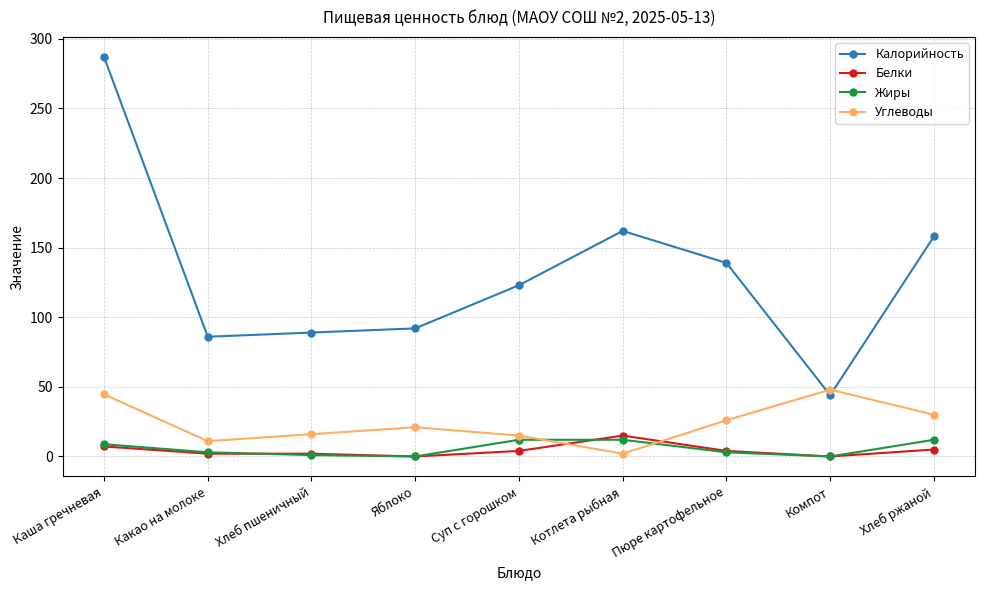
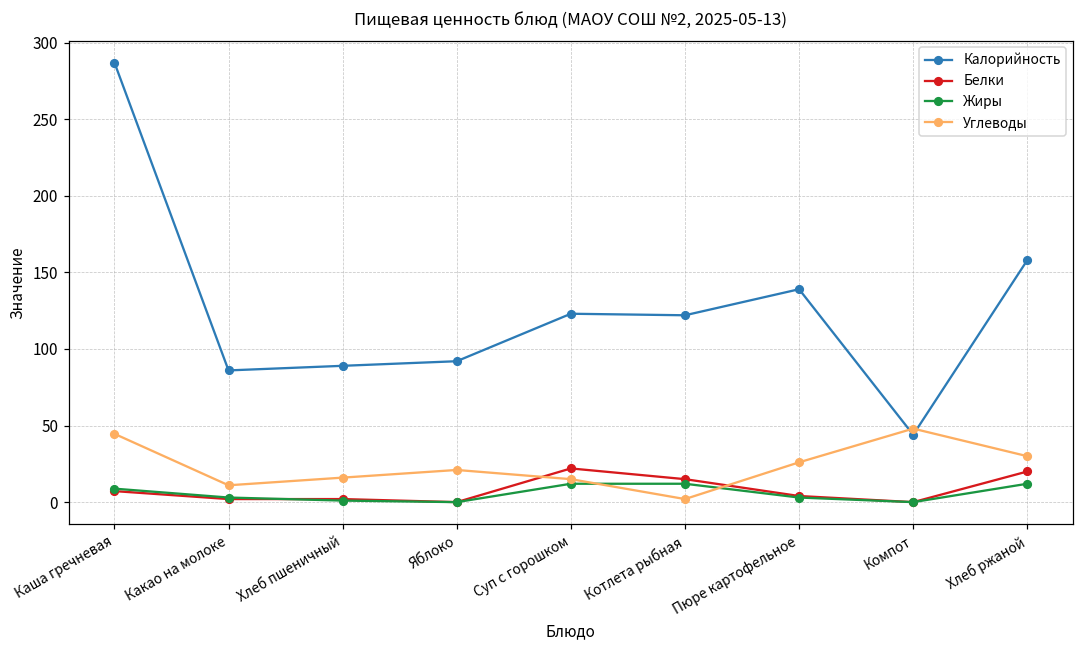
Белки, Суп с горошком: 4 -> 22
Калорийность, Котлета рыбная: 162 -> 122
Белки, Хлеб ржаной: 5 -> 20
